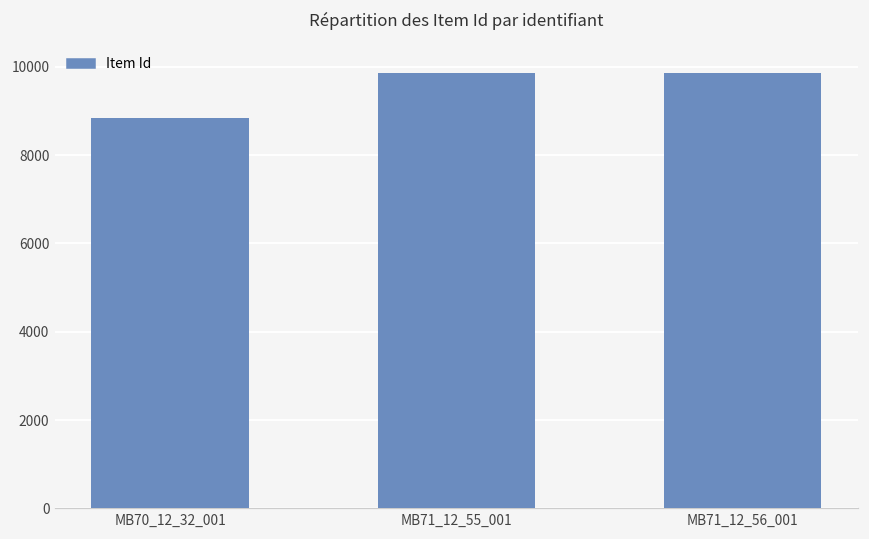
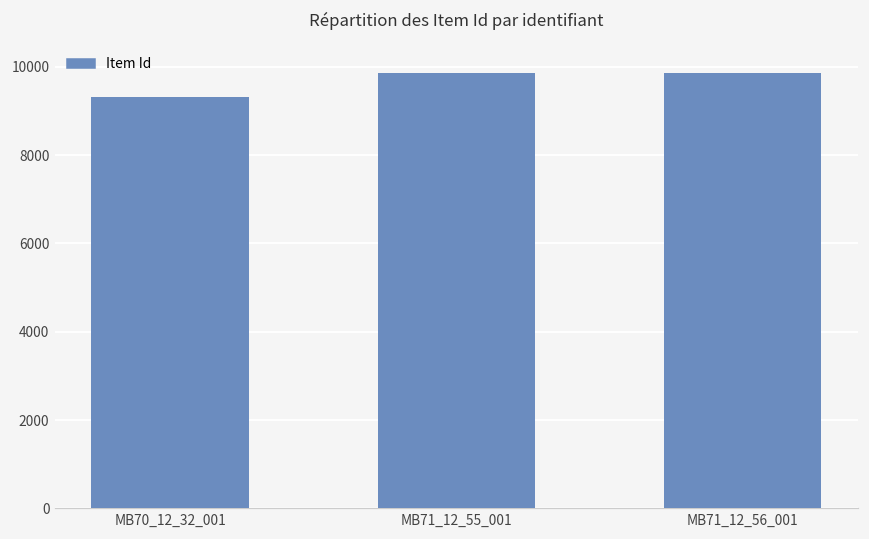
MB70_12_32_001: 8800 -> 9300
